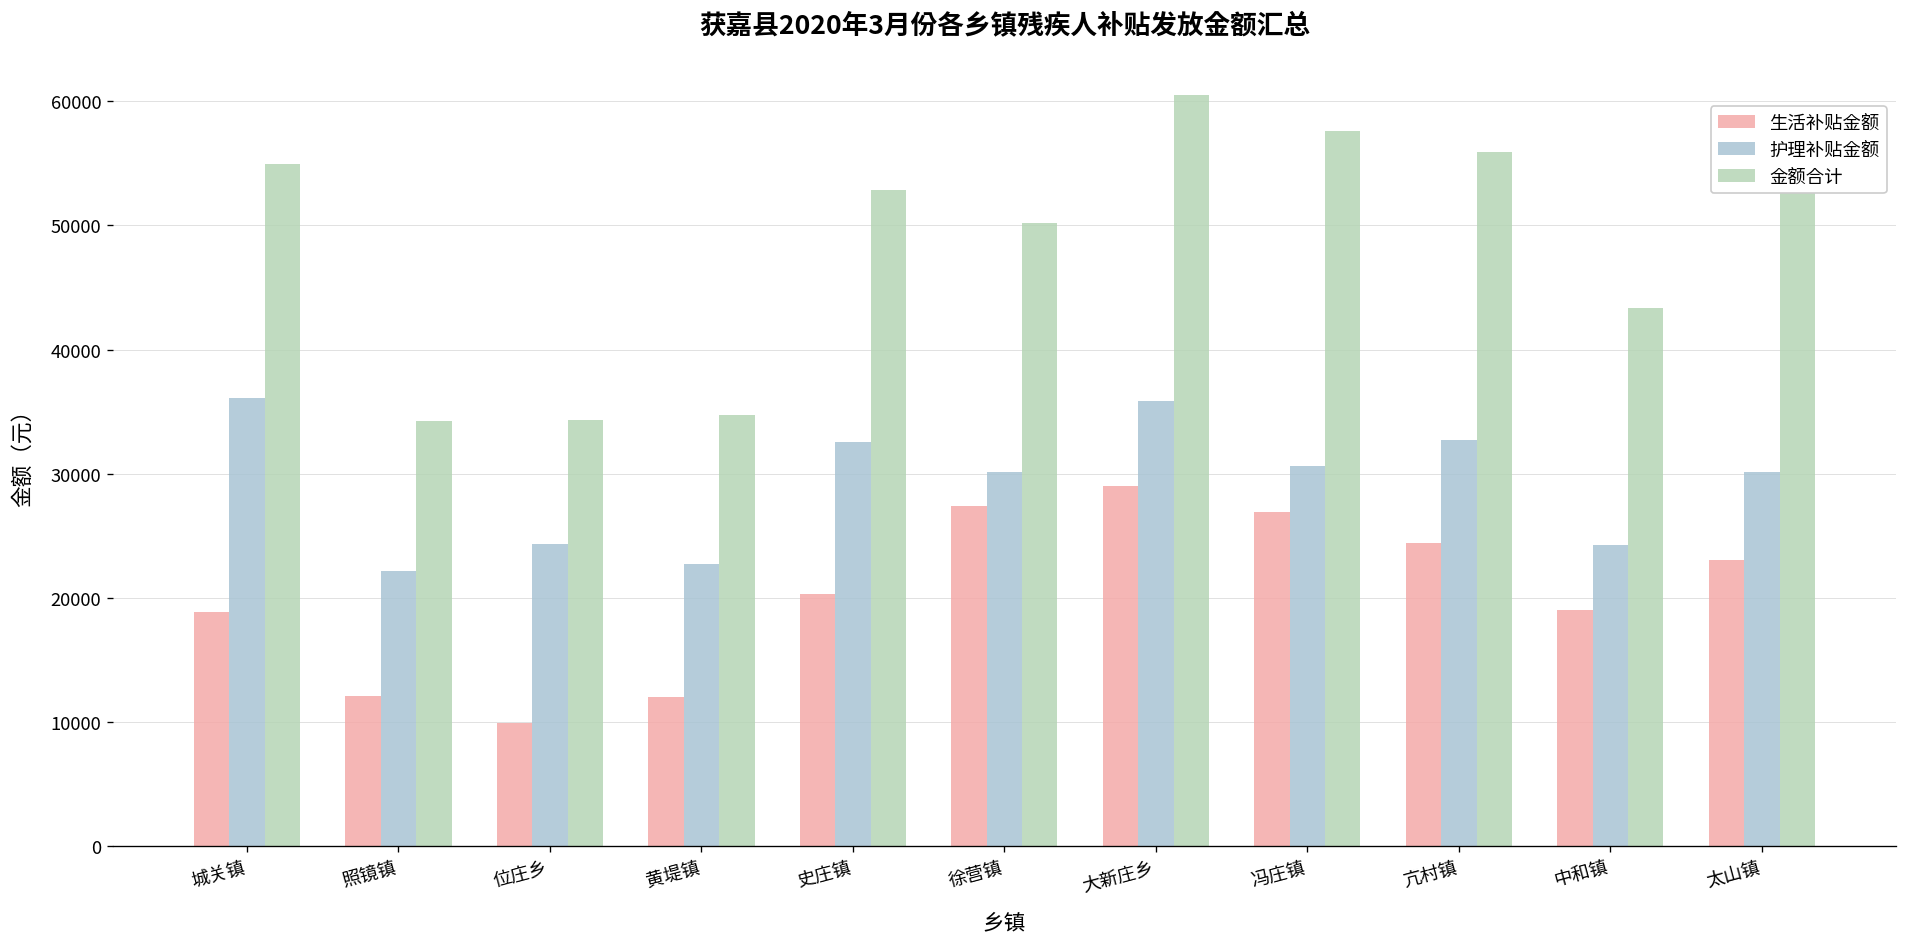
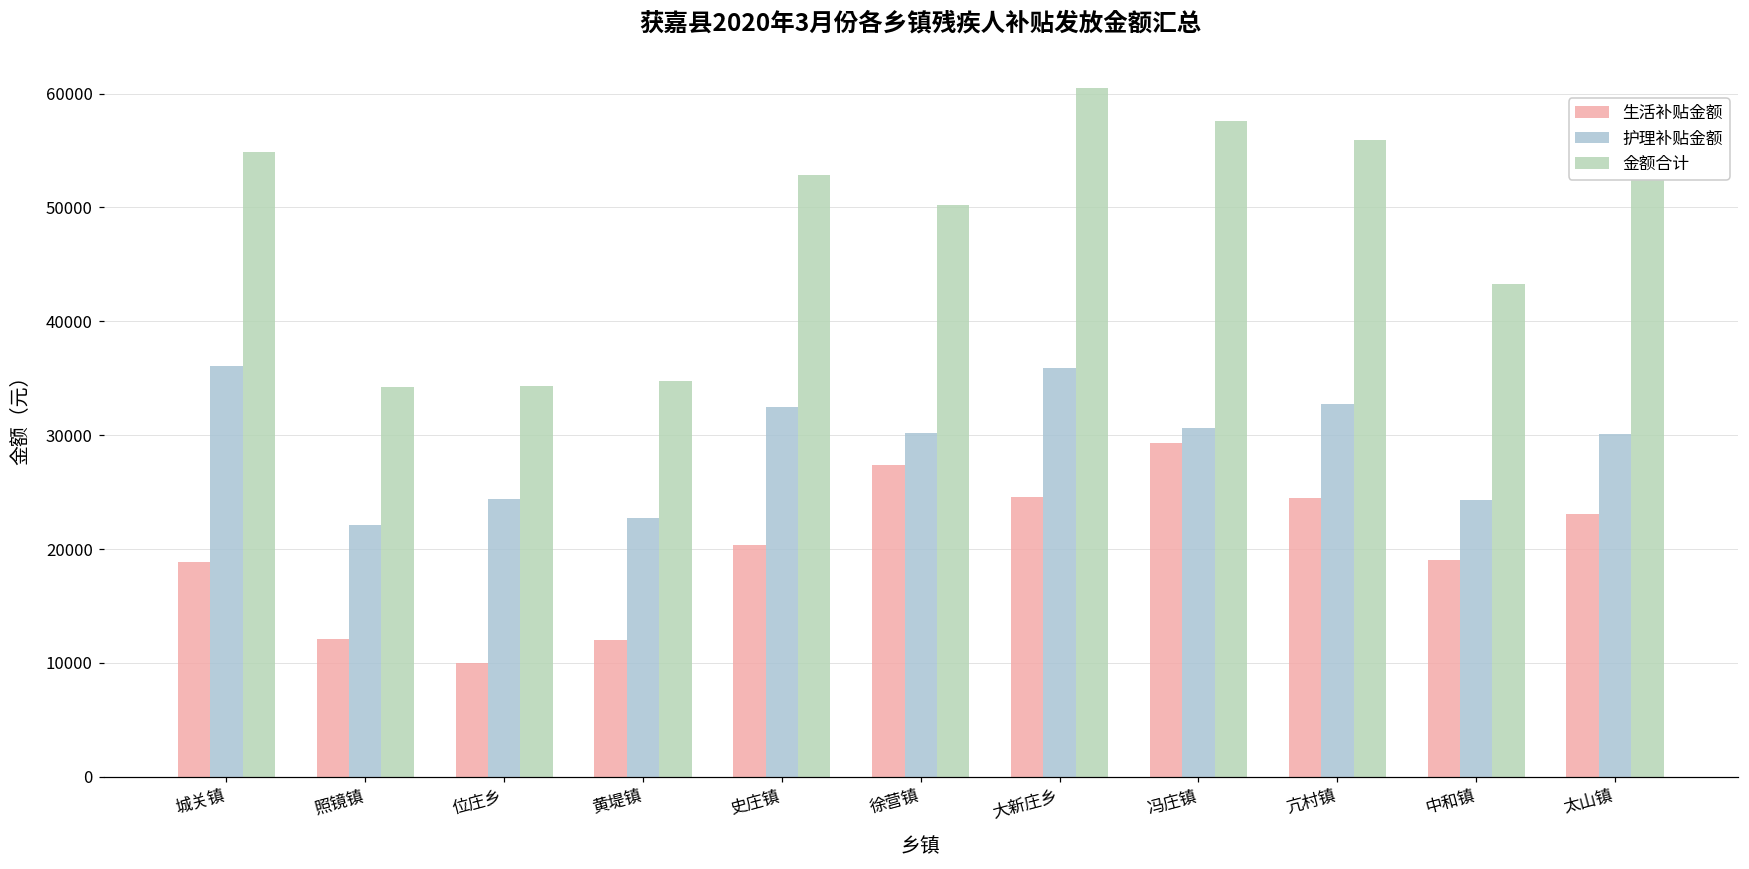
生活补贴金额, 大新庄乡: 29000 -> 24600
生活补贴金额, 冯庄镇: 26900 -> 29300
